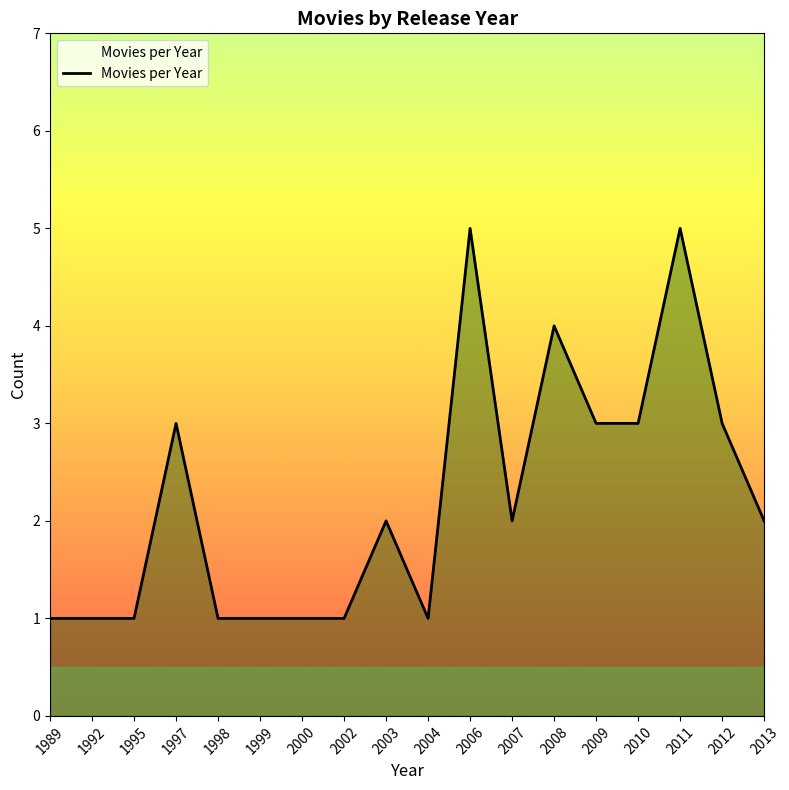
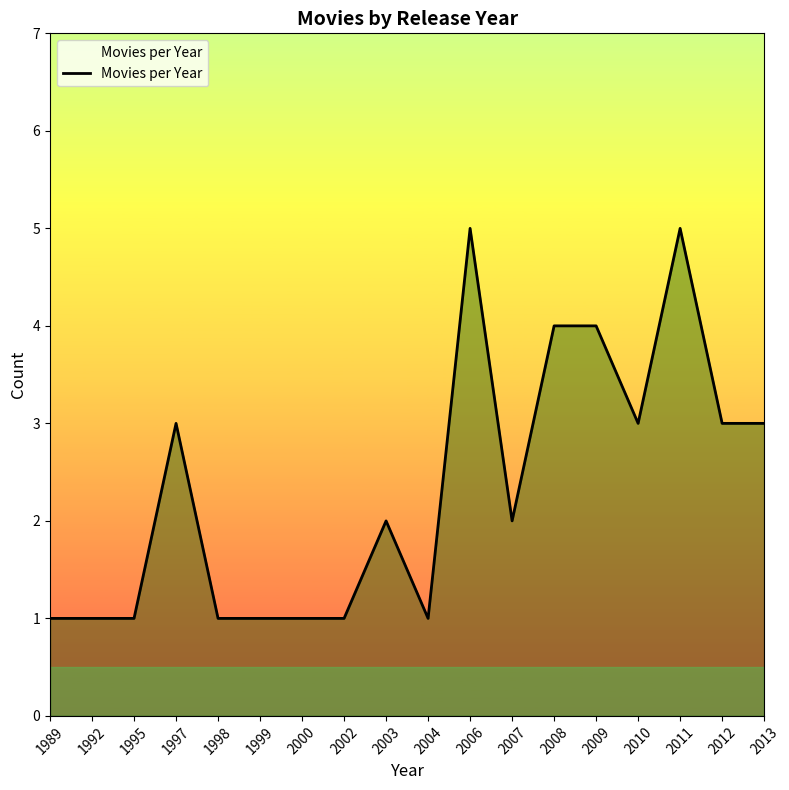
2009: 3 -> 4
2013: 2 -> 3
